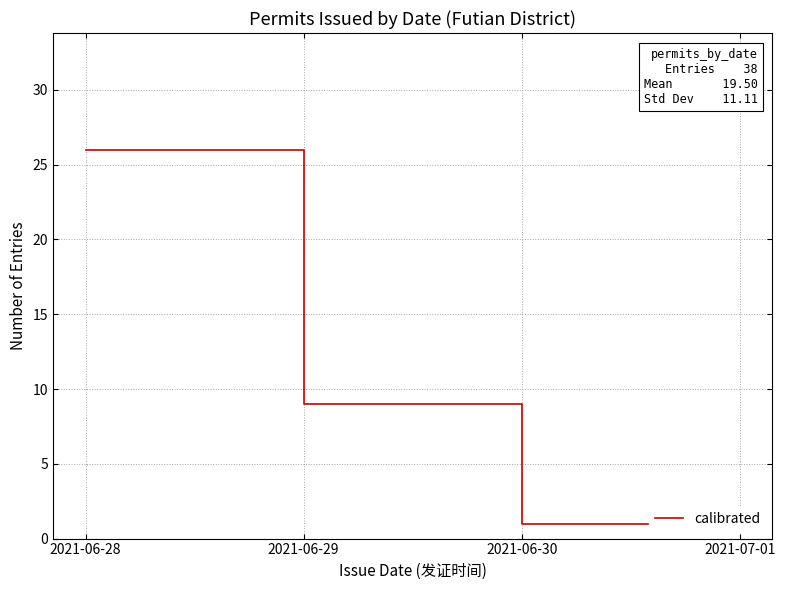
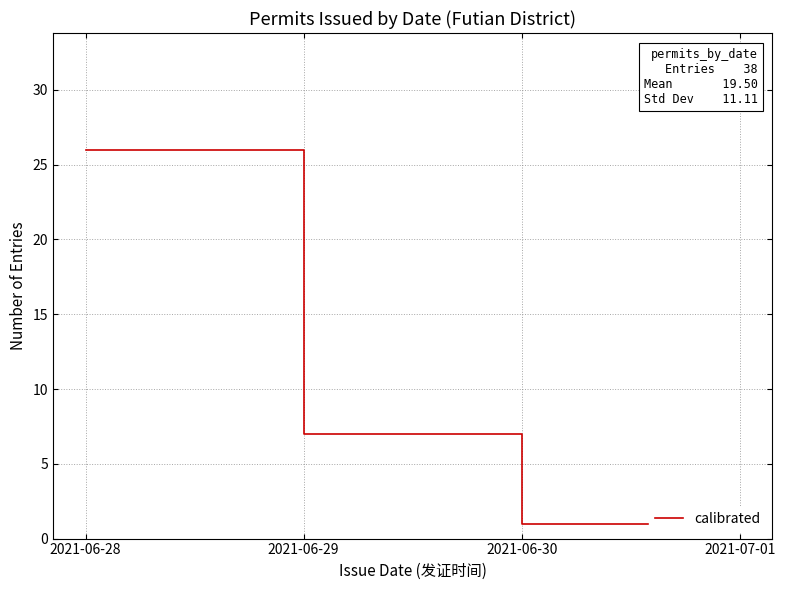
2021-06-29: 9 -> 7
